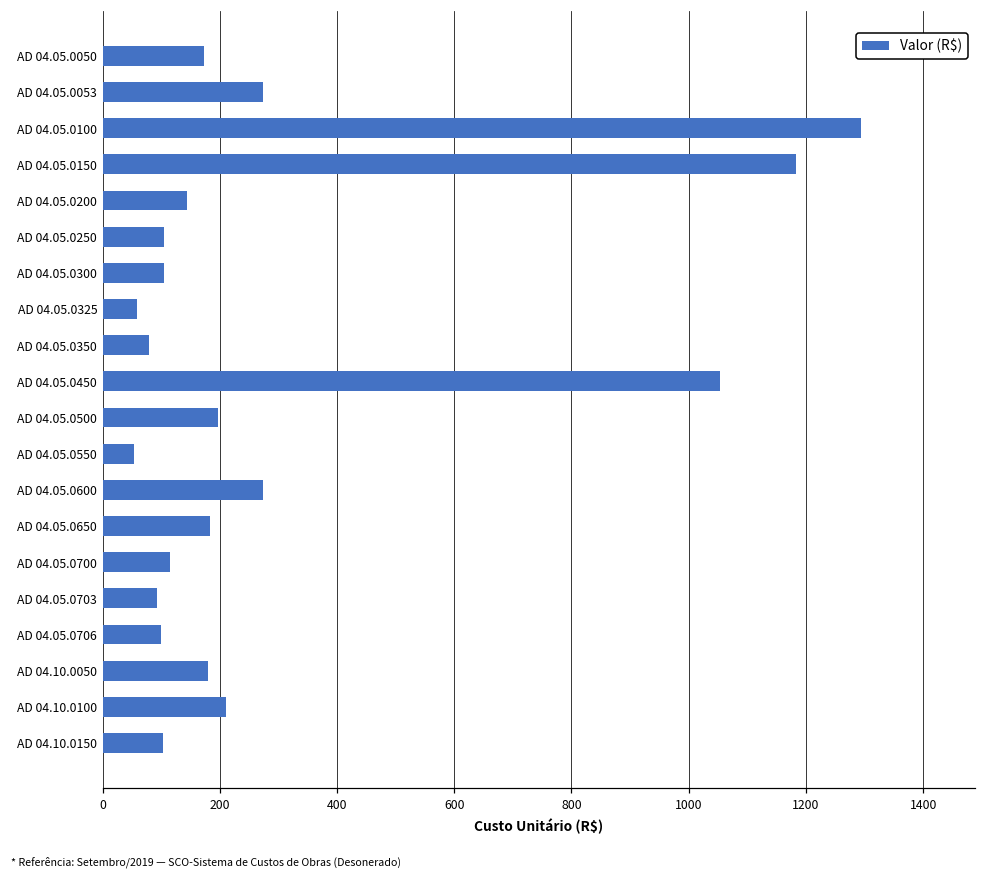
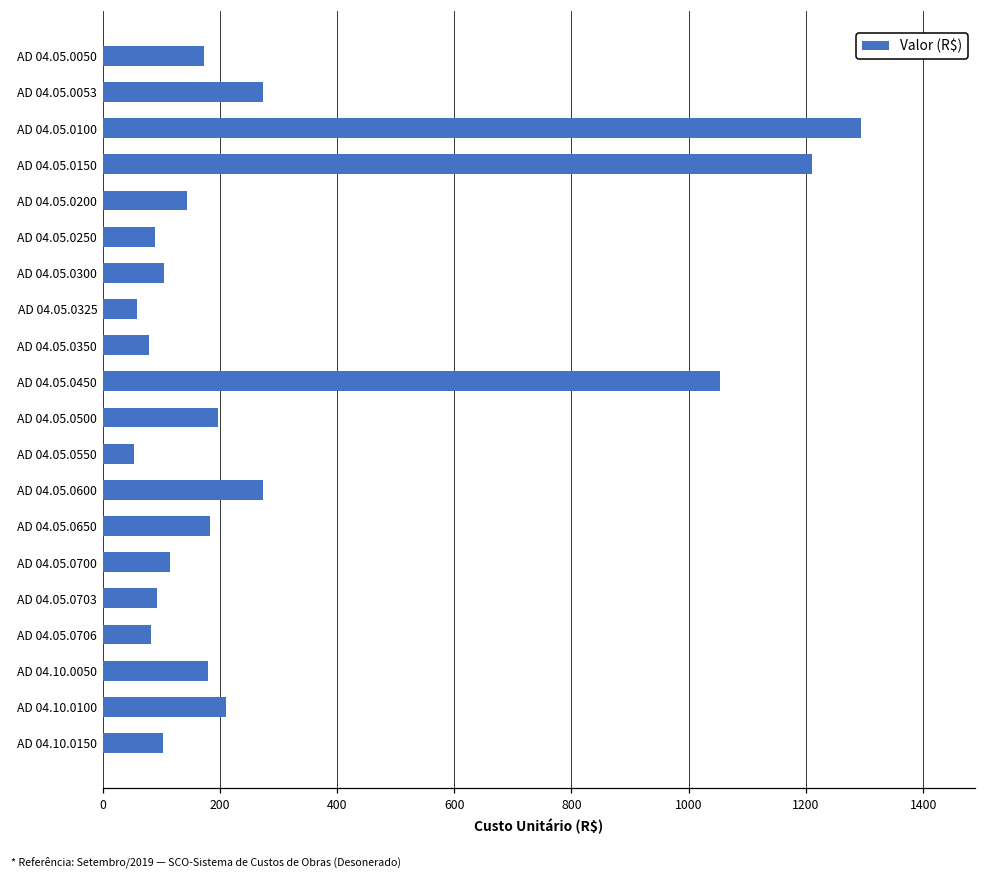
AD 04.05.0150: 1180 -> 1210
AD 04.05.0250: 100 -> 90
AD 04.05.0706: 100 -> 80
